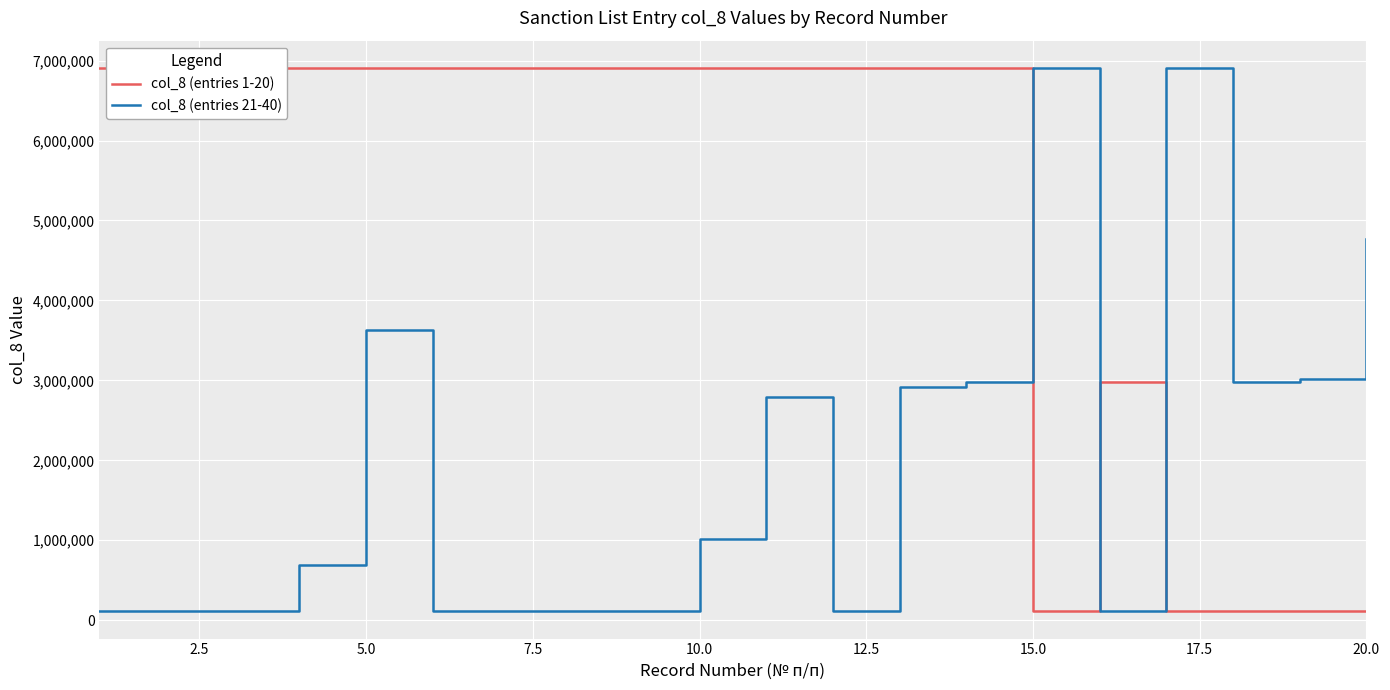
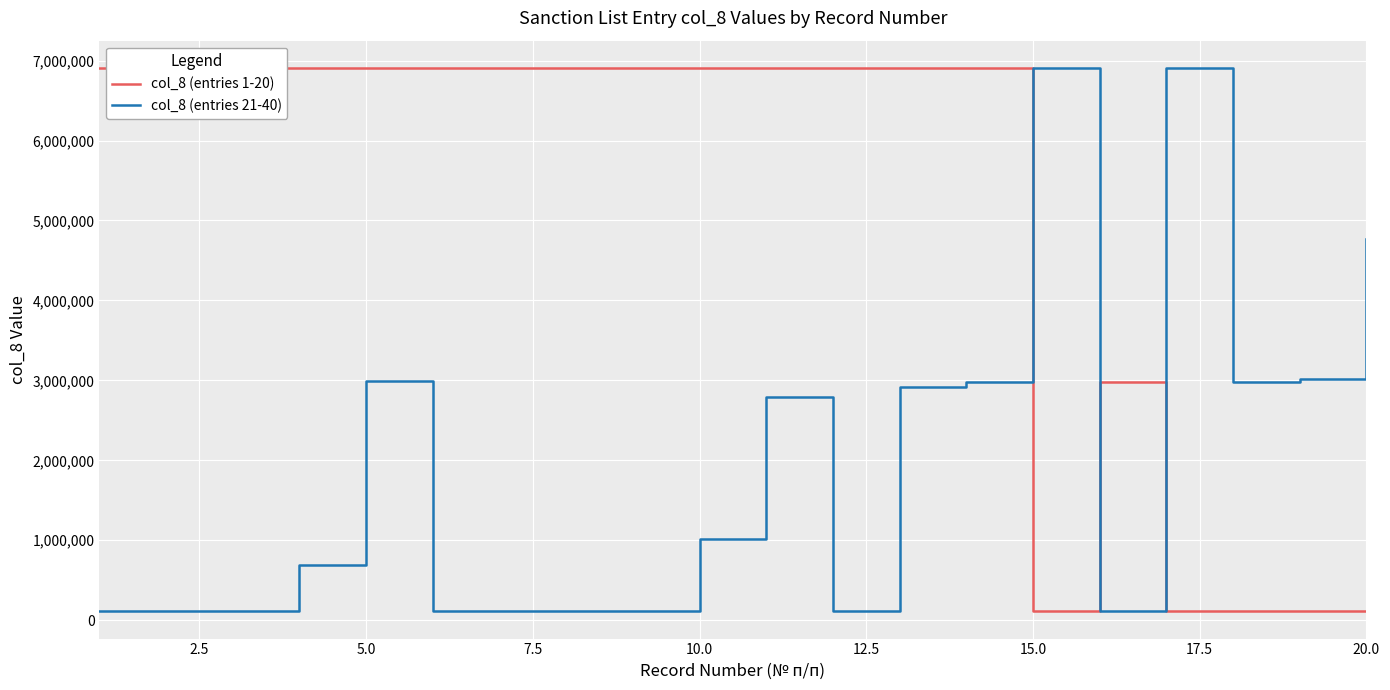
col_8 (entries 21-40), 5.0: 3,600,000 -> 3,000,000
